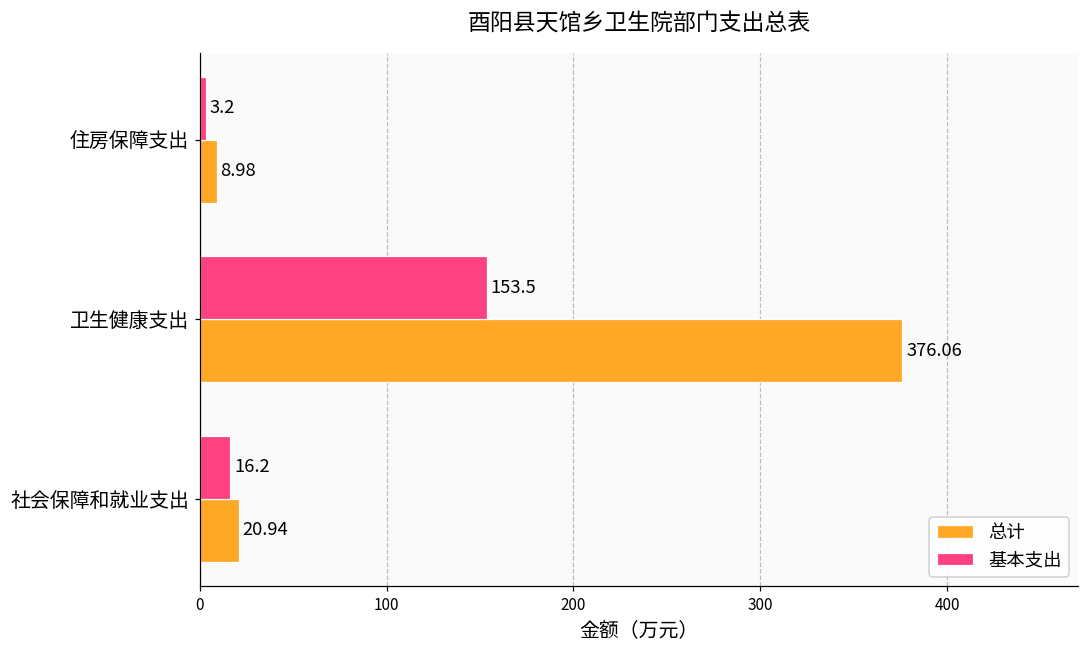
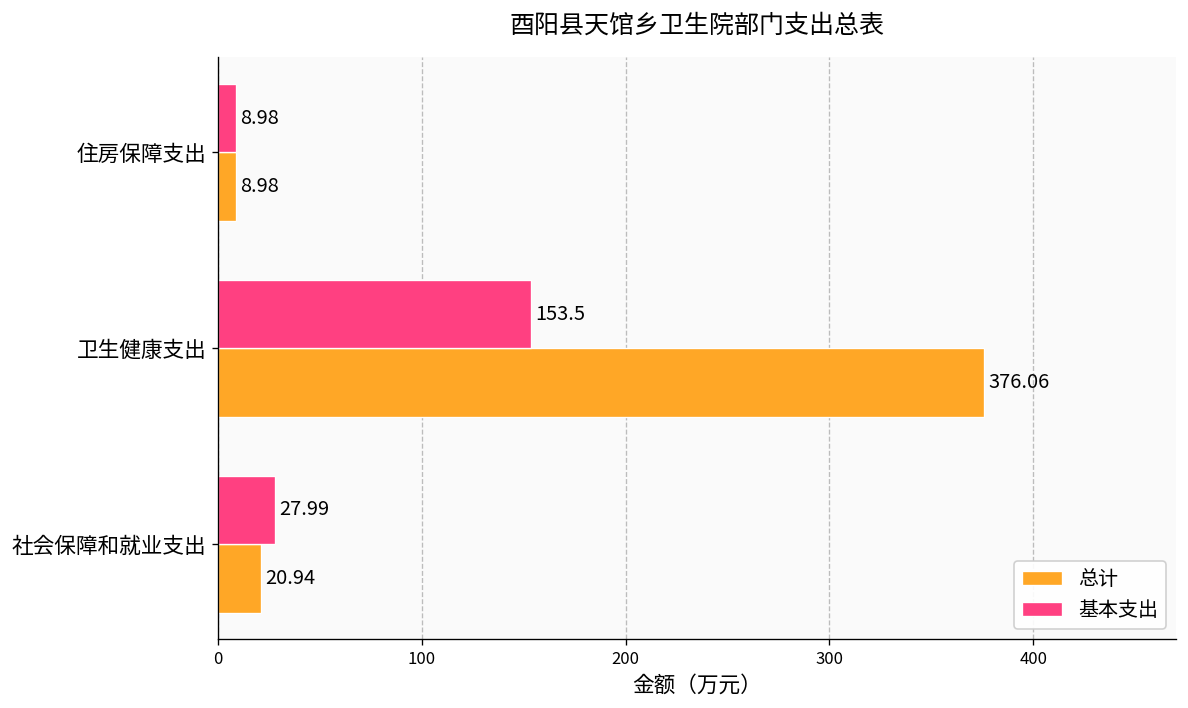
基本支出, 住房保障支出: 3.2 -> 8.98
基本支出, 社会保障和就业支出: 16.2 -> 27.99
